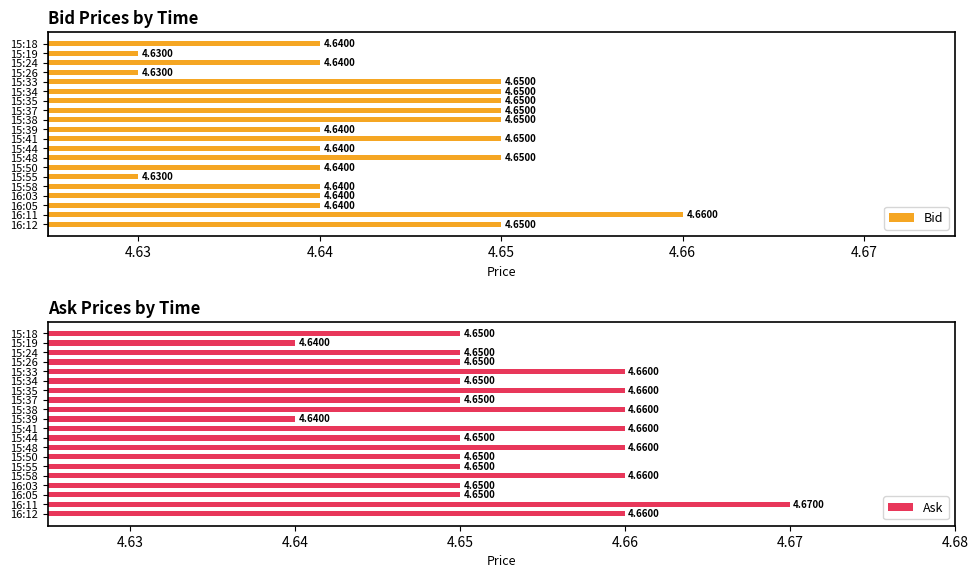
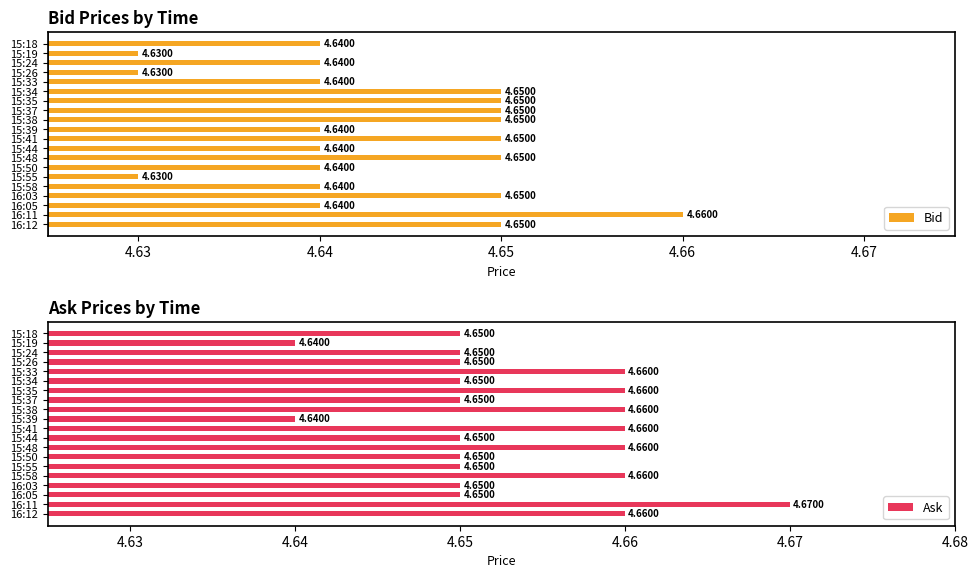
Bid Prices by Time, 15:33: 4.6500 -> 4.6400
Bid Prices by Time, 16:03: 4.6400 -> 4.6500
